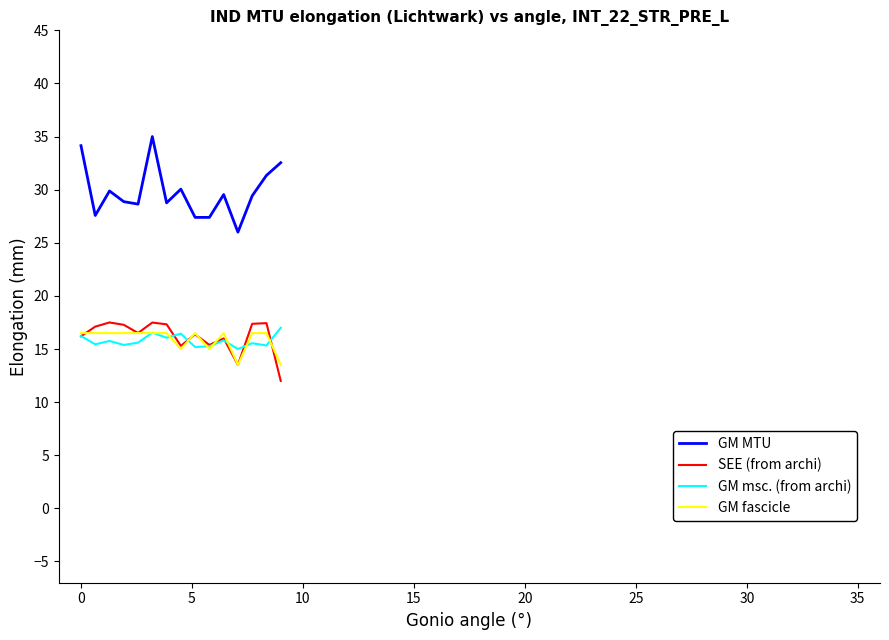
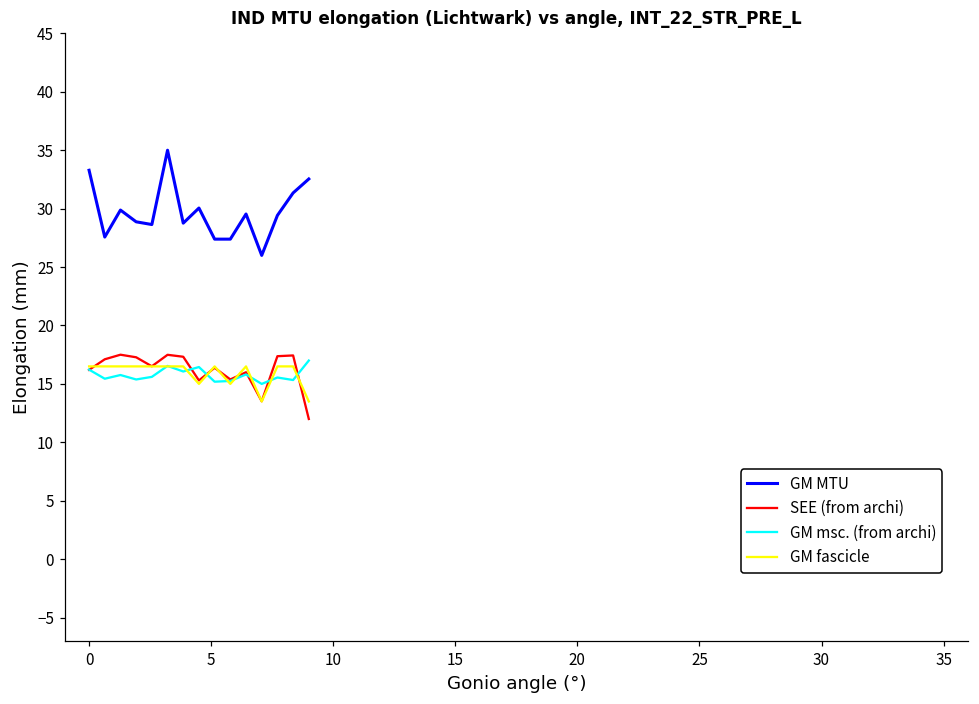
GM MTU, 0: 34.1 -> 33.3
